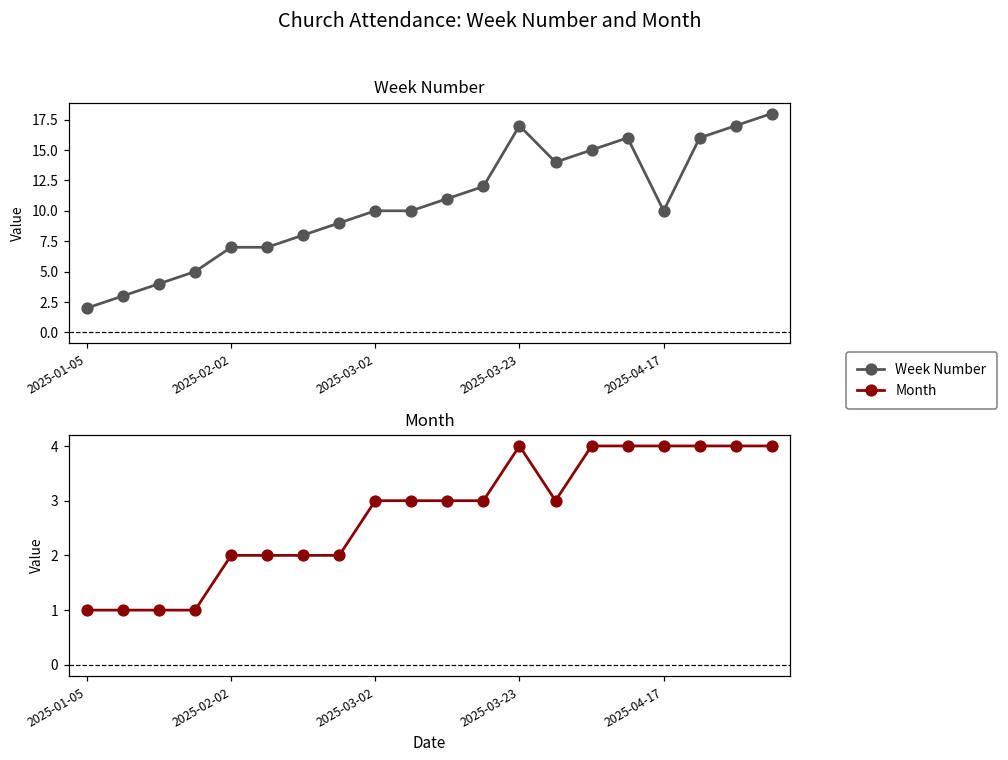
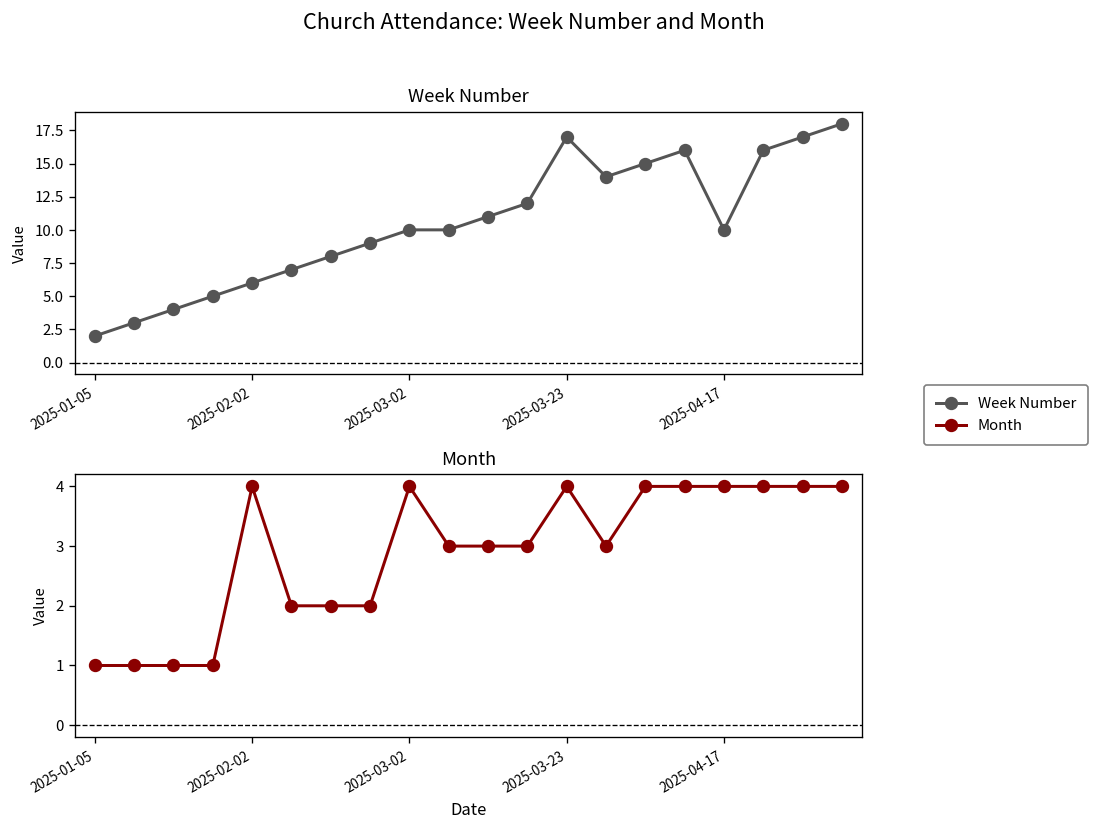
Week Number, 2025-02-02: 7 -> 6
Month, 2025-02-02: 2 -> 4
Month, 2025-03-02: 3 -> 4
